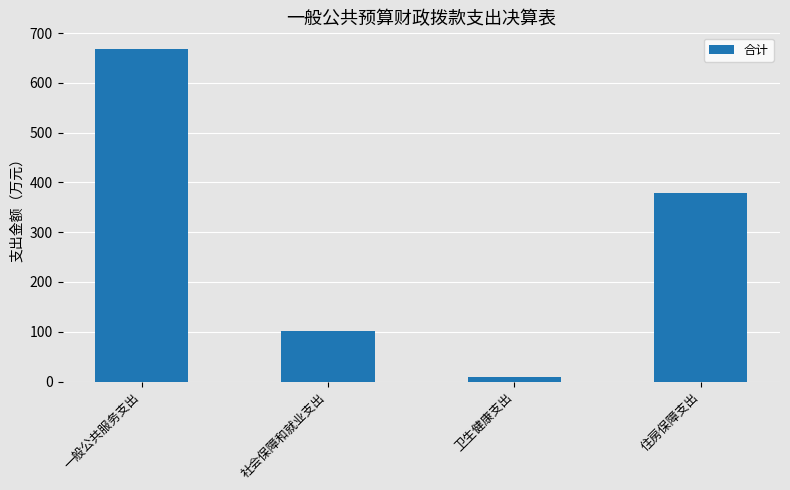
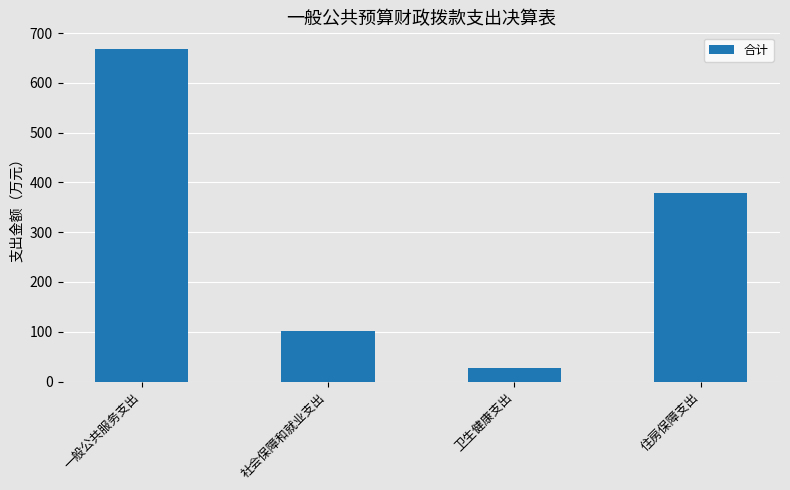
卫生健康支出: 10 -> 30
